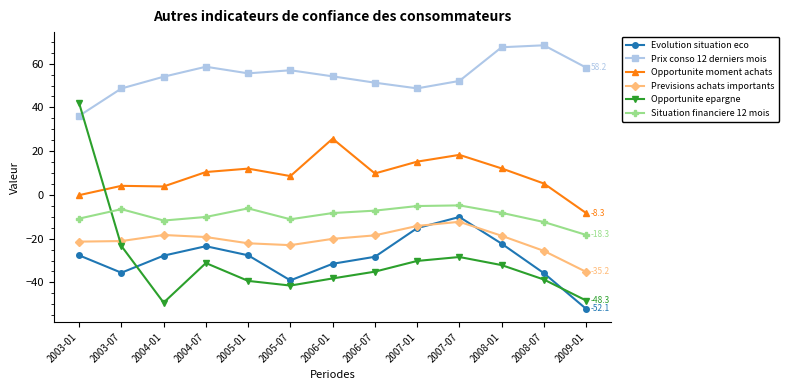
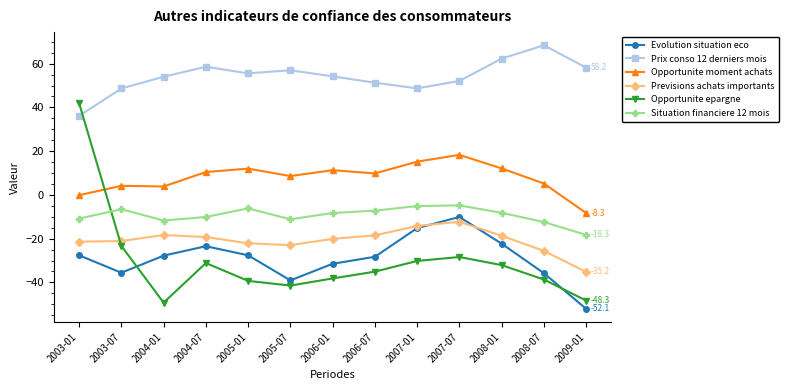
Opportunite moment achats, 2006-01: 26 -> 11
Prix conso 12 derniers mois, 2008-01: 68 -> 62
